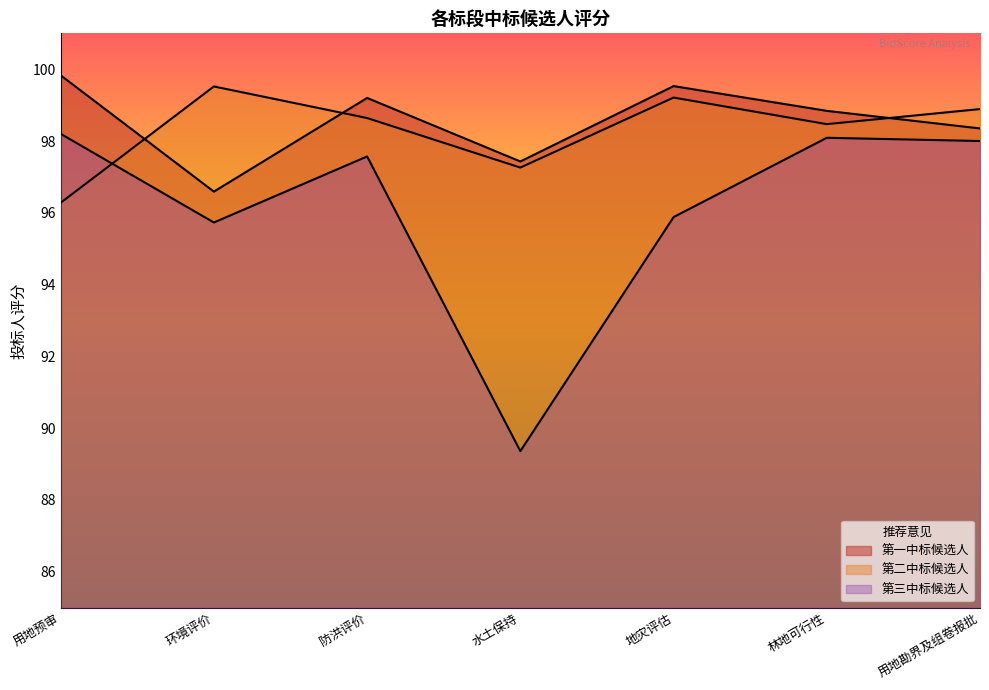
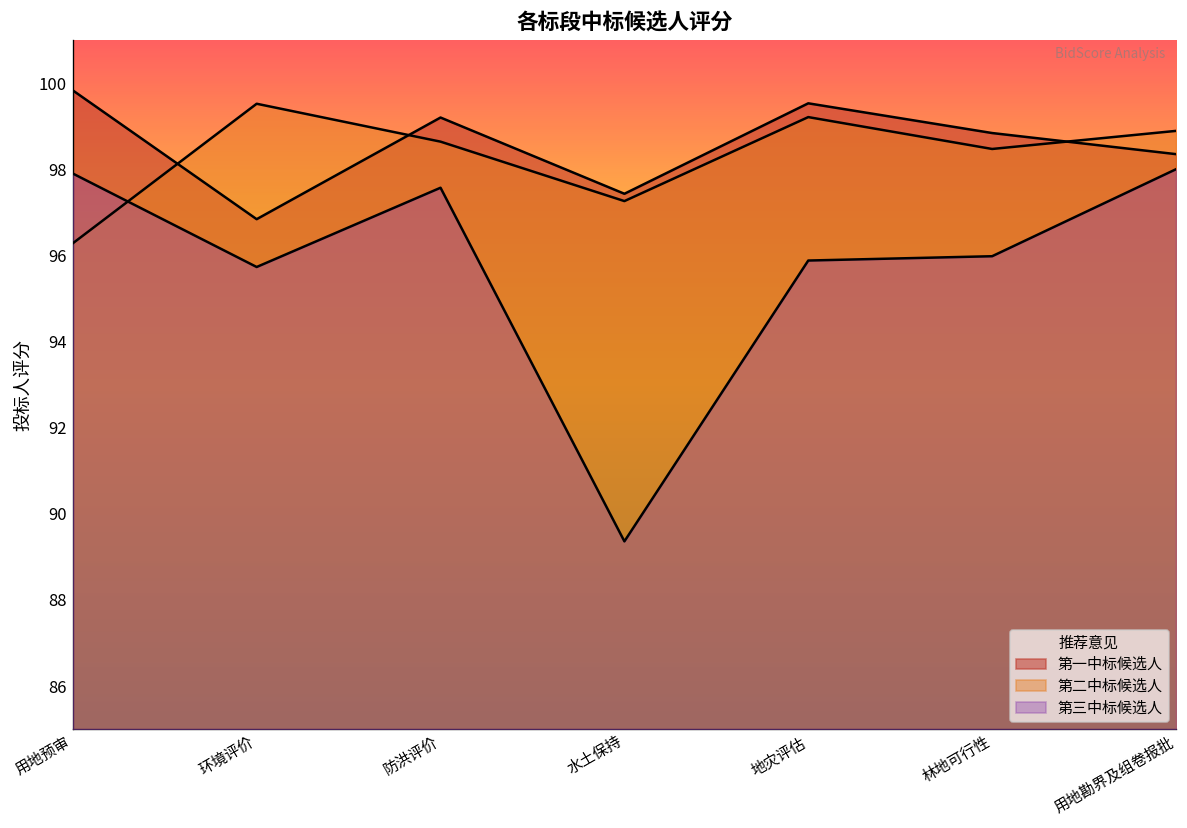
第三中标候选人, 用地预审: 98.2 -> 97.9
第一中标候选人, 环境评价: 96.6 -> 96.8
第三中标候选人, 林地可行性: 98.1 -> 96.0
